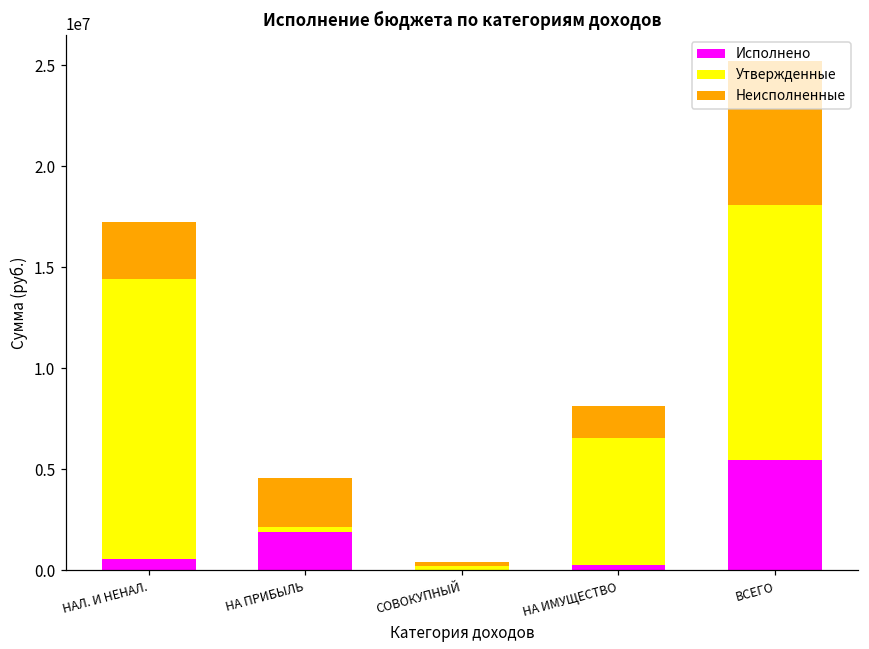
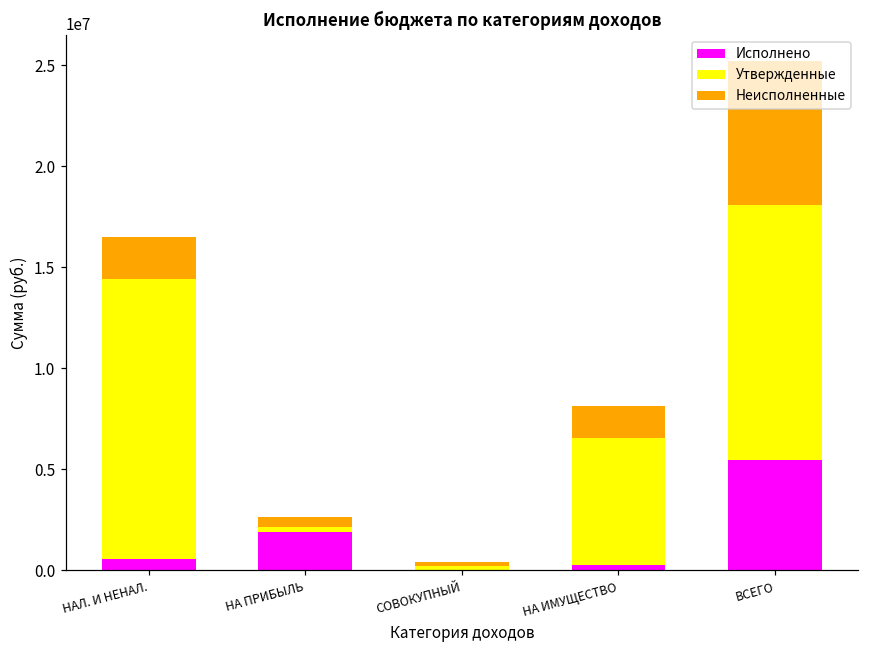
Неисполненные, НАЛ. И НЕНАЛ.: 2800000 -> 2100000
Неисполненные, НА ПРИБЫЛЬ: 2400000 -> 500000
